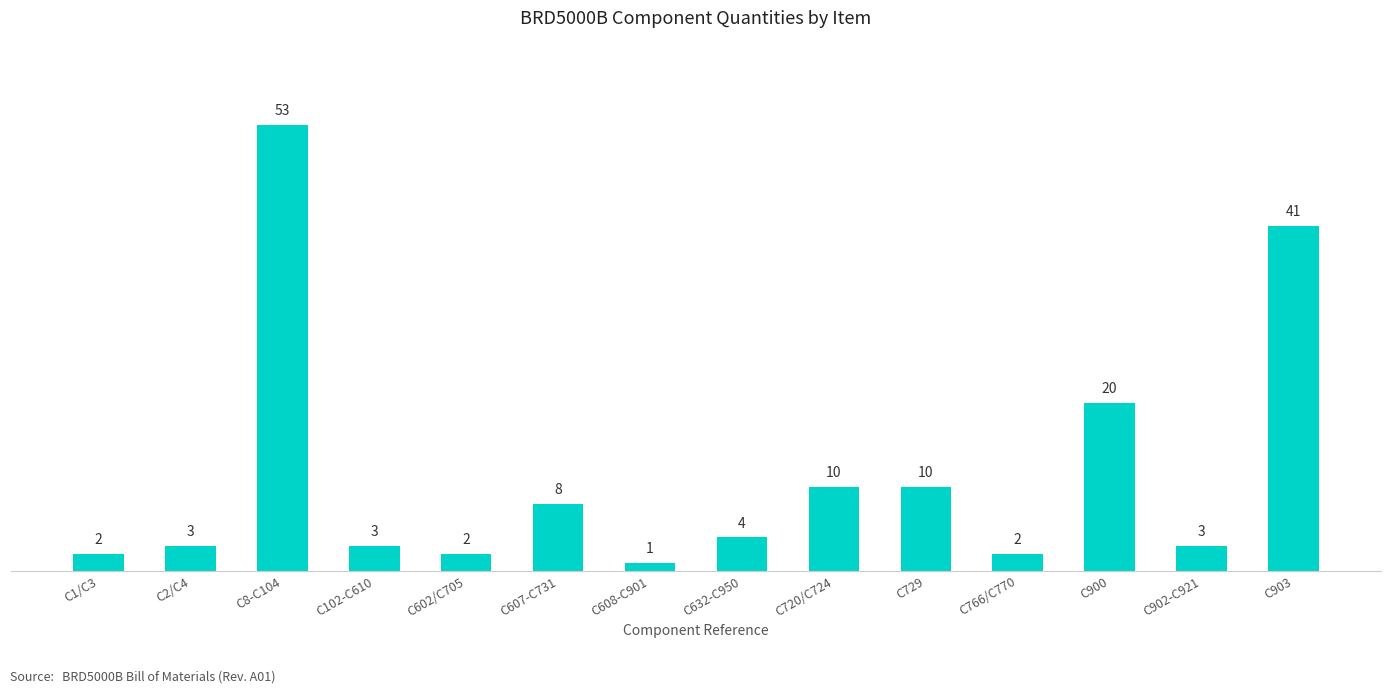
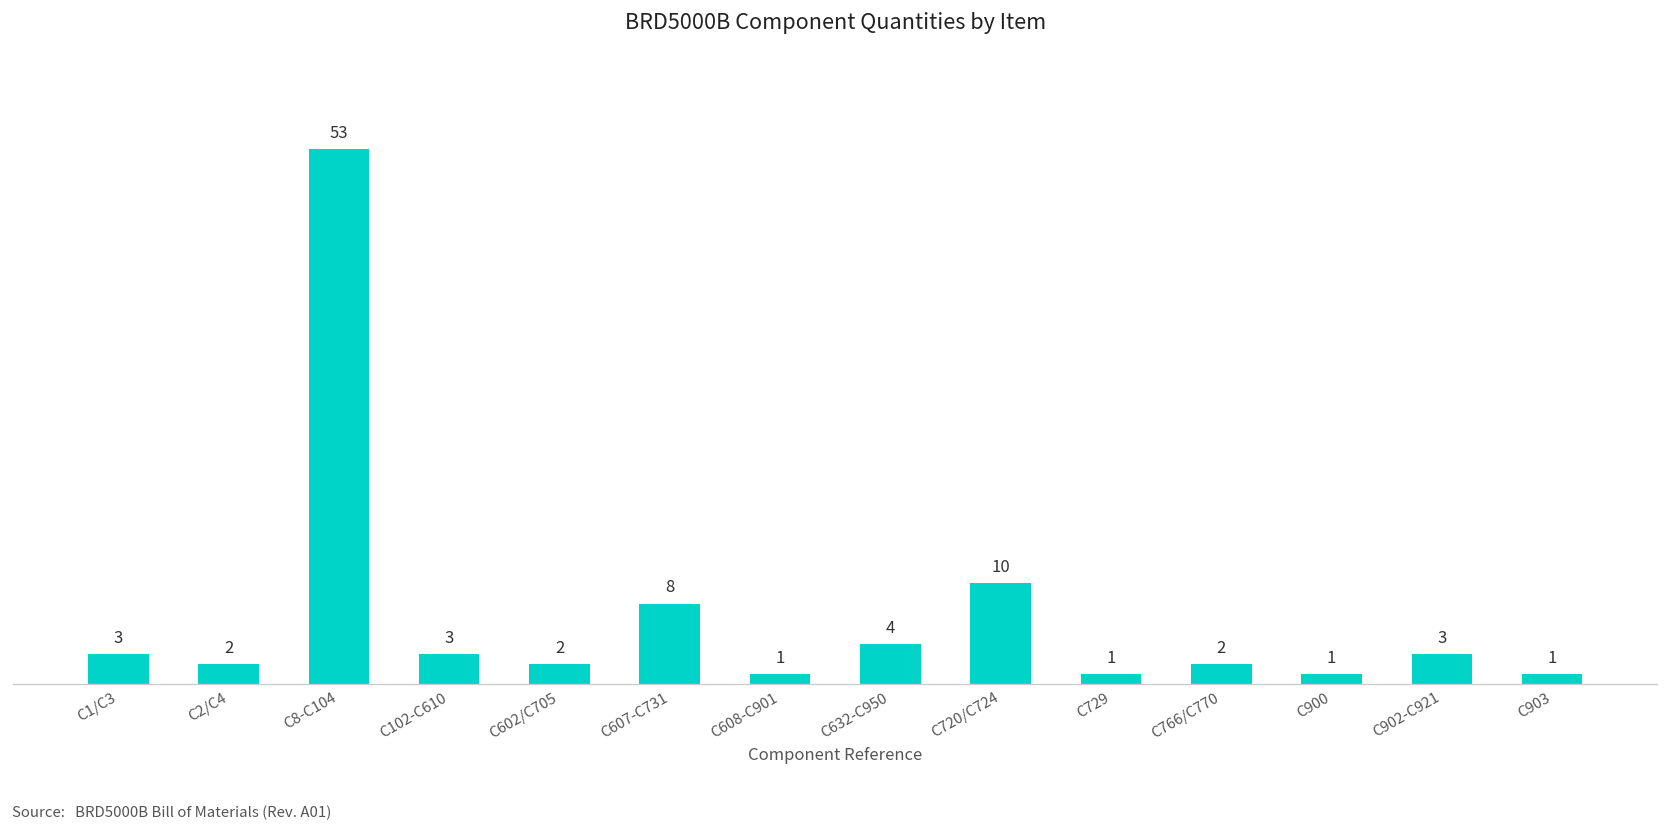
C1/C3: 2 -> 3
C2/C4: 3 -> 2
C729: 10 -> 1
C900: 20 -> 1
C903: 41 -> 1
